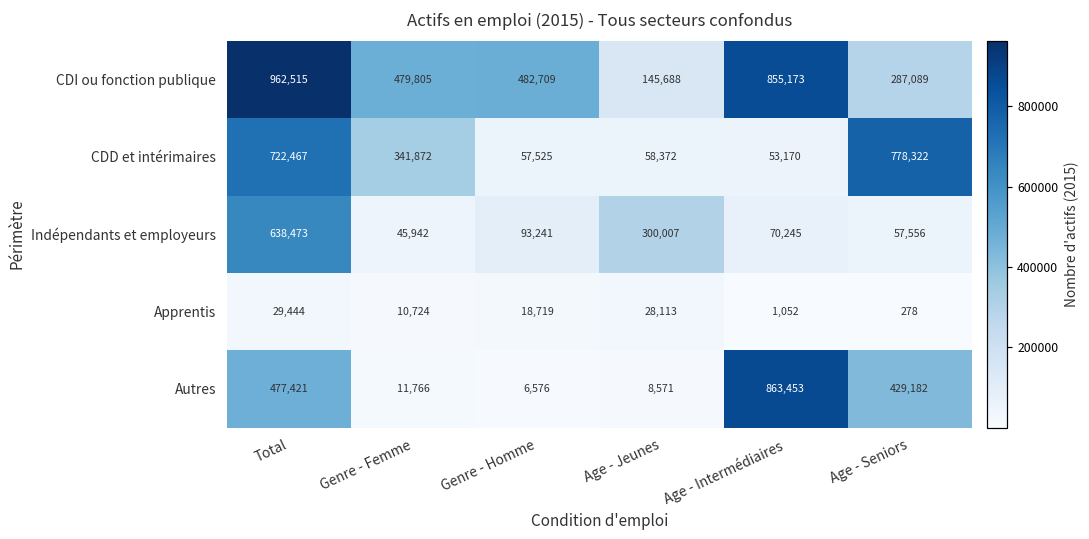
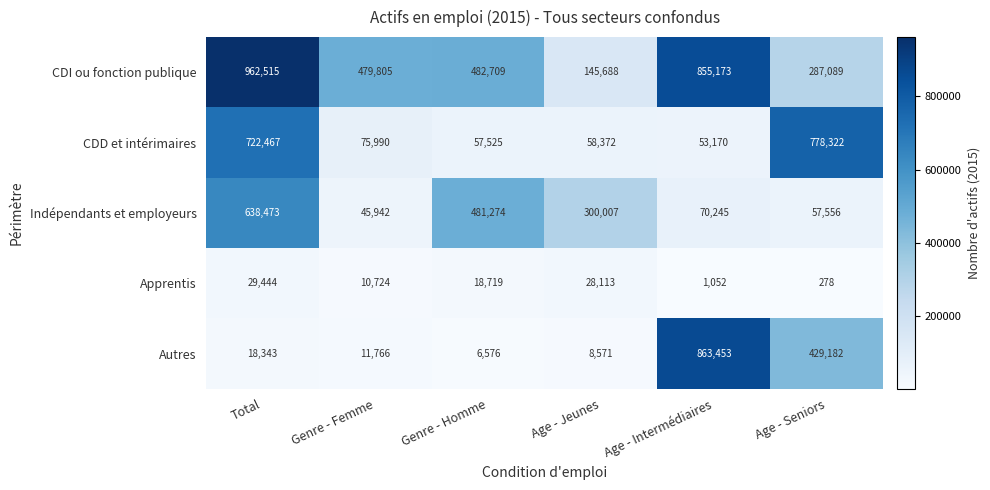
CDD et intérimaires, Genre - Femme: 341,872 -> 75,990
Indépendants et employeurs, Genre - Homme: 93,241 -> 481,274
Autres, Total: 477,421 -> 18,343
